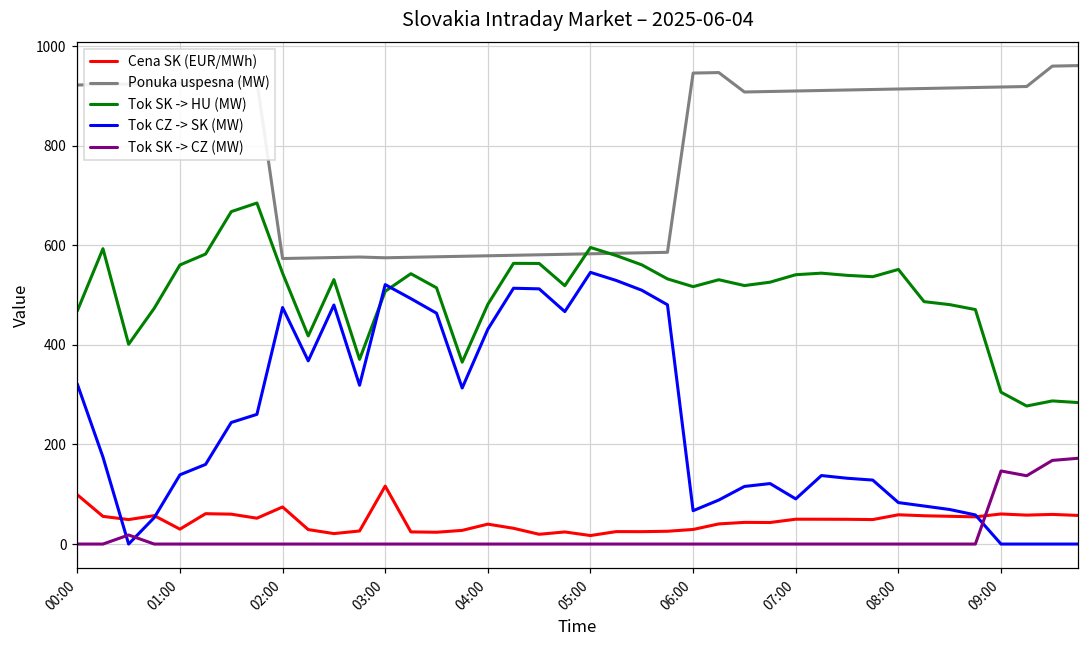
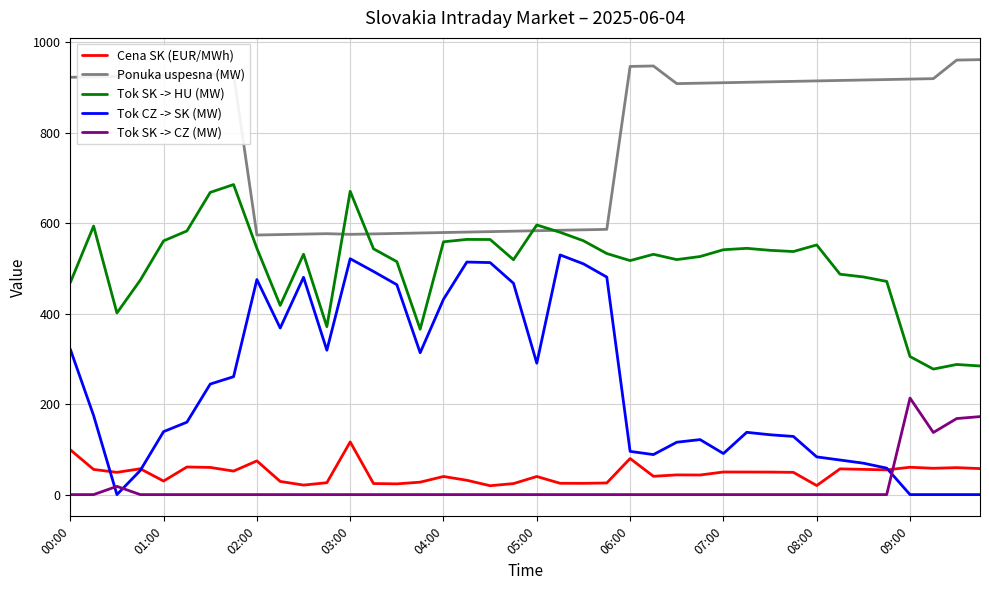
Tok SK -> HU (MW), 03:00: 510 -> 670
Tok SK -> HU (MW), 04:00: 480 -> 560
Cena SK (EUR/MWh), 05:00: 20 -> 40
Tok CZ -> SK (MW), 05:00: 550 -> 290
Cena SK (EUR/MWh), 06:00: 30 -> 80
Tok CZ -> SK (MW), 06:00: 70 -> 100
Cena SK (EUR/MWh), 08:00: 60 -> 20
Tok SK -> CZ (MW), 09:00: 150 -> 210
